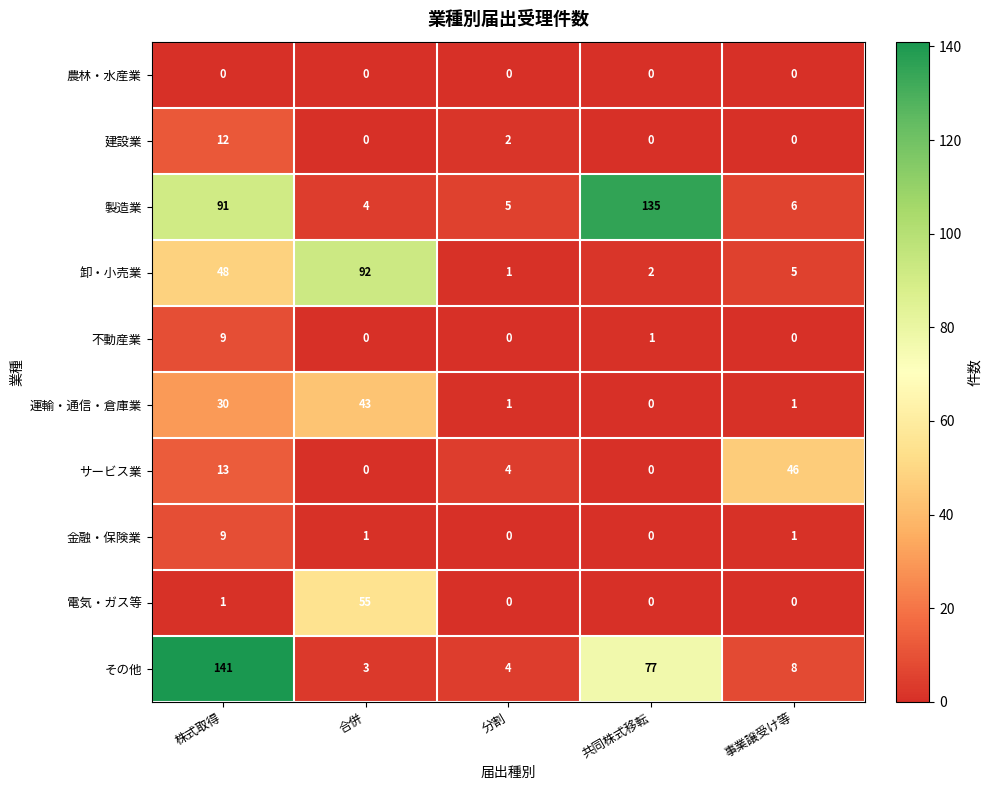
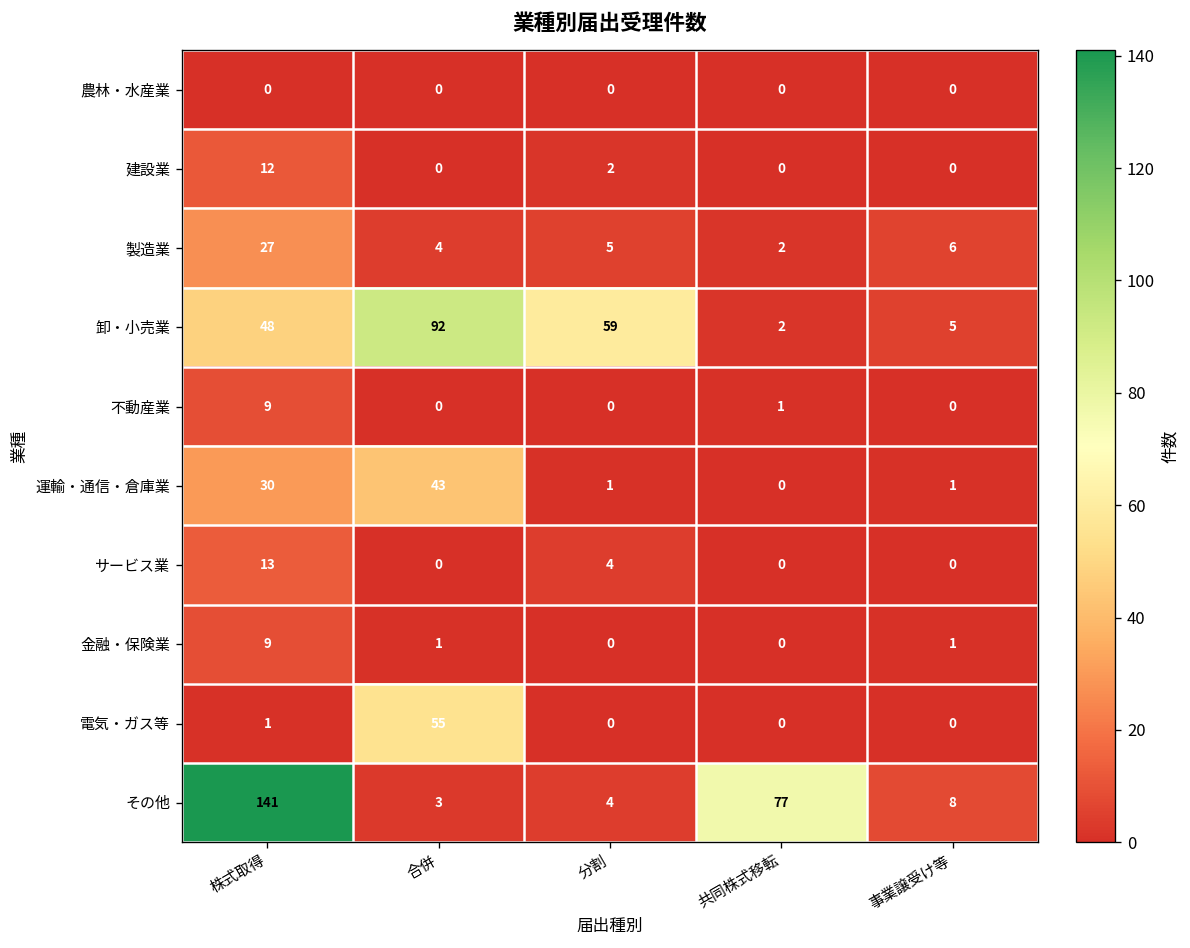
製造業, 株式取得: 91 -> 27
製造業, 共同株式移転: 135 -> 2
卸・小売業, 分割: 1 -> 59
サービス業, 事業譲受け等: 46 -> 0
